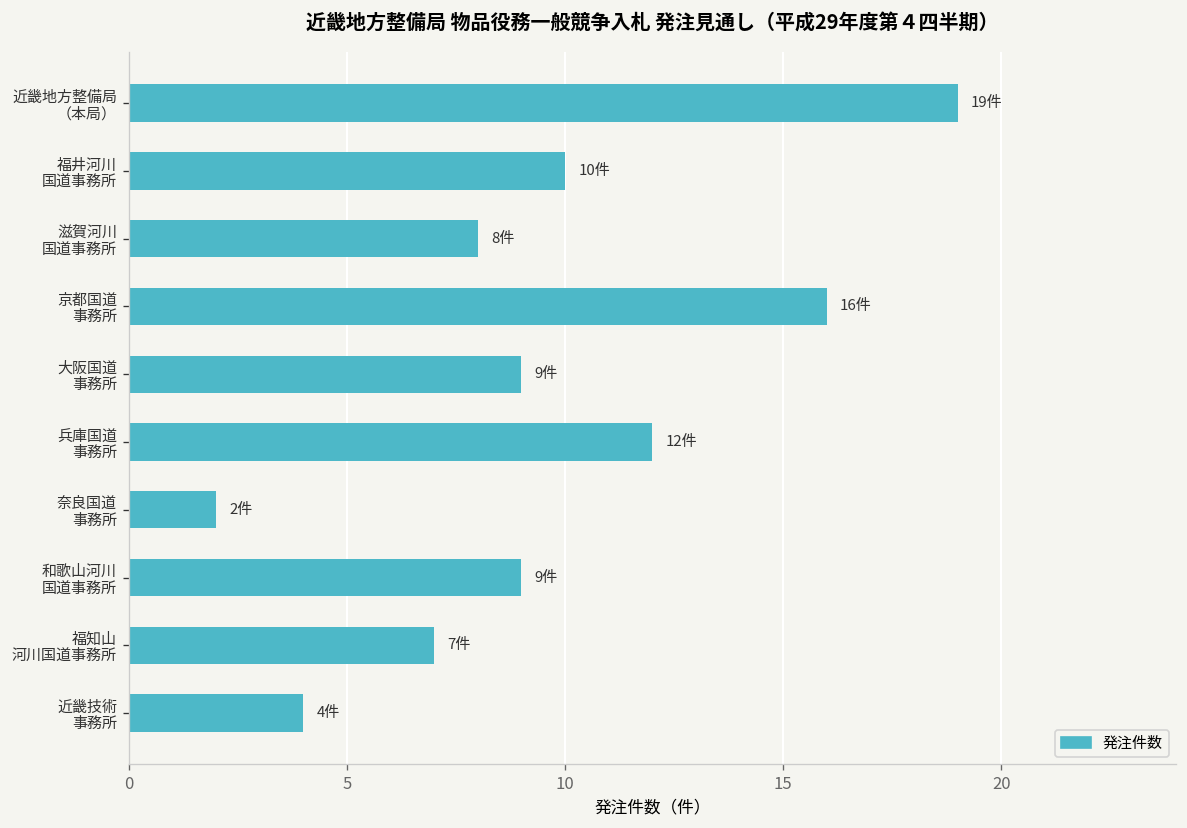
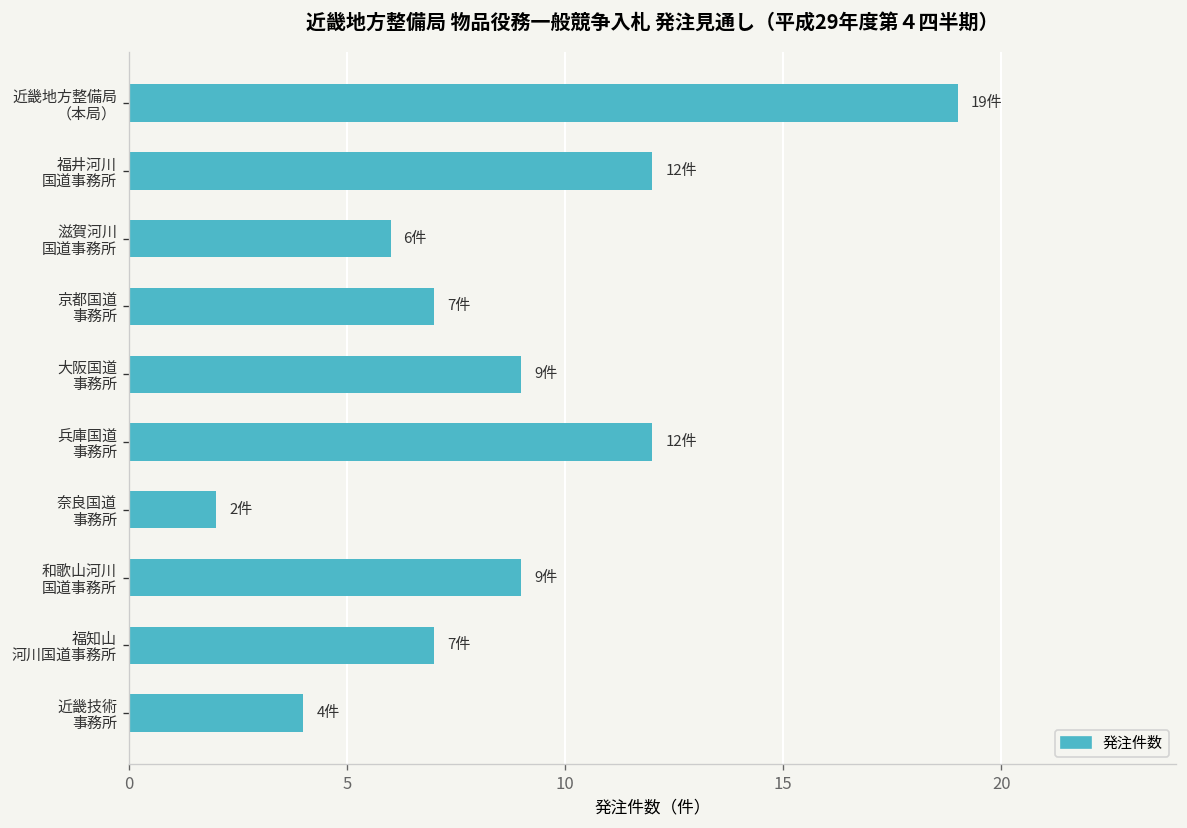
福井河川 国道事務所: 10件 -> 12件
滋賀河川 国道事務所: 8件 -> 6件
京都国道 事務所: 16件 -> 7件
